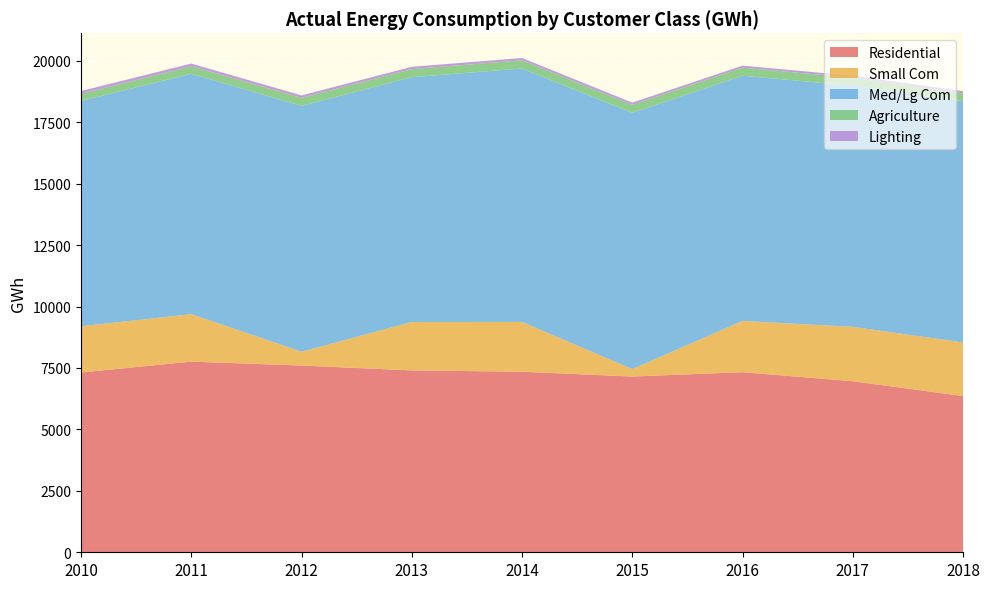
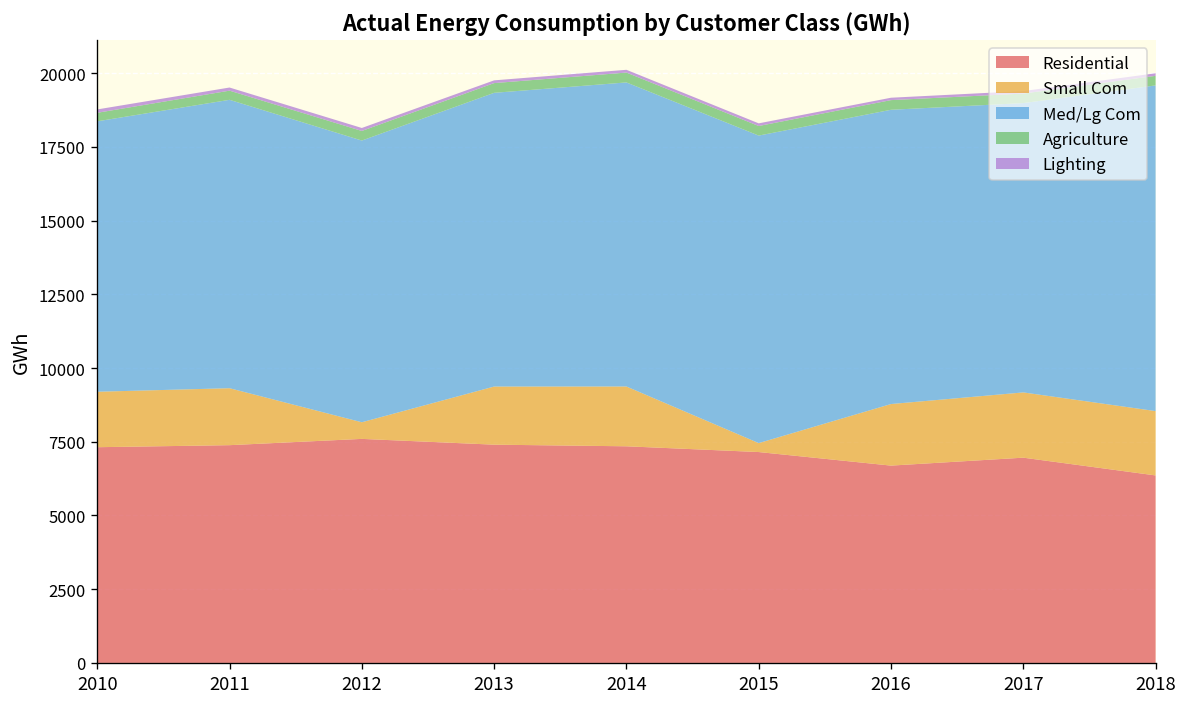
Residential, 2011: 7800 -> 7400
Med/Lg Com, 2012: 10000 -> 9600
Residential, 2016: 7300 -> 6700
Med/Lg Com, 2018: 9800 -> 11000
